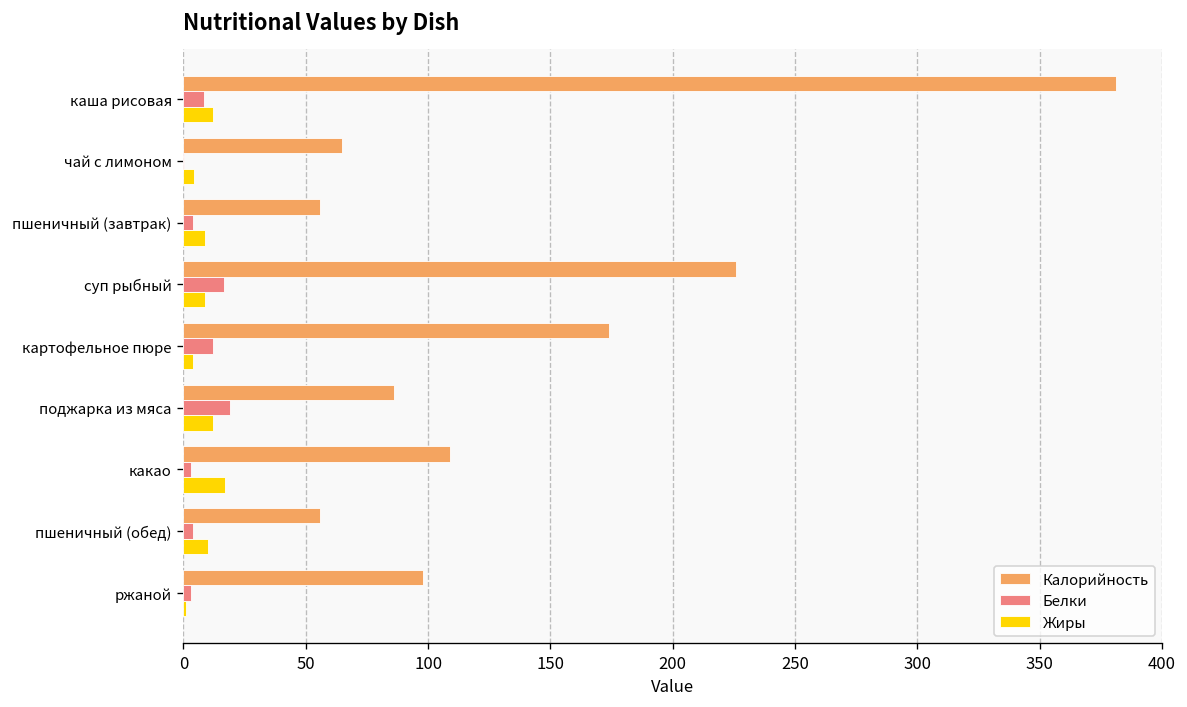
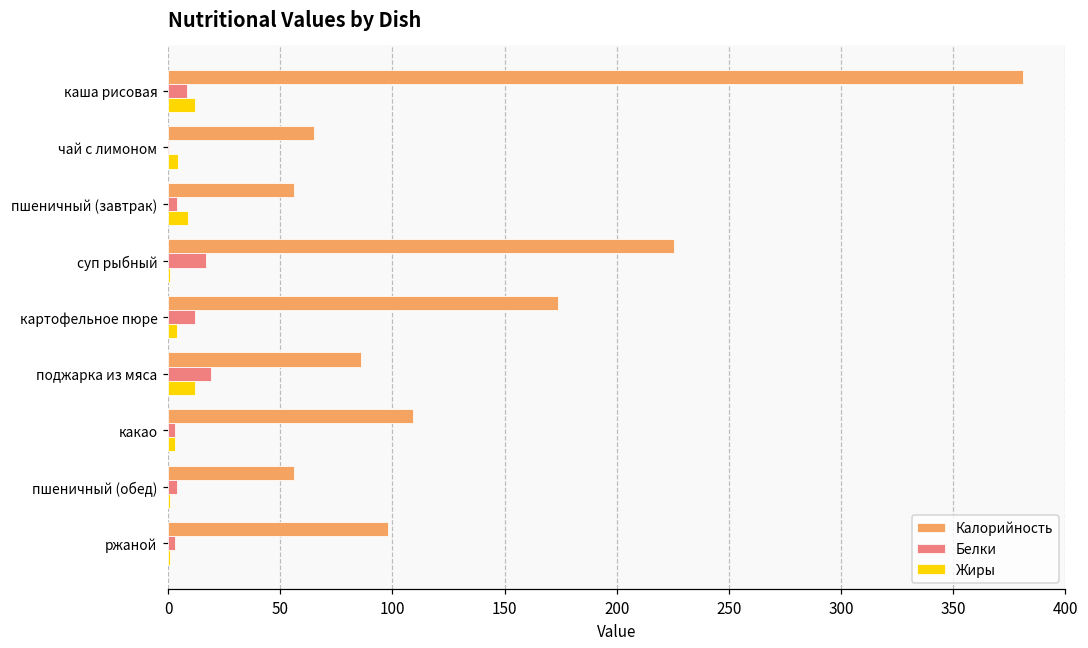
Жиры, суп рыбный: 9 -> 1
Жиры, какао: 17 -> 3
Жиры, пшеничный (обед): 10 -> 1
